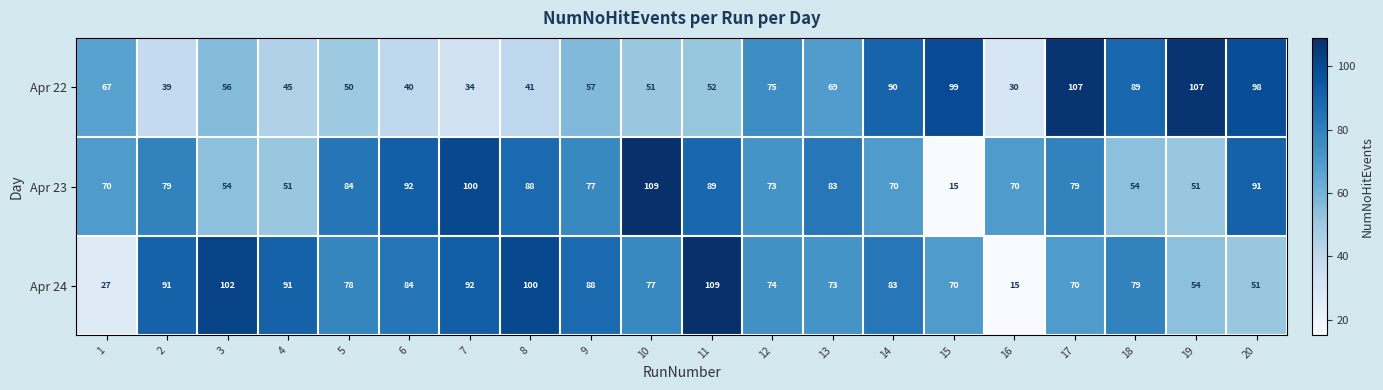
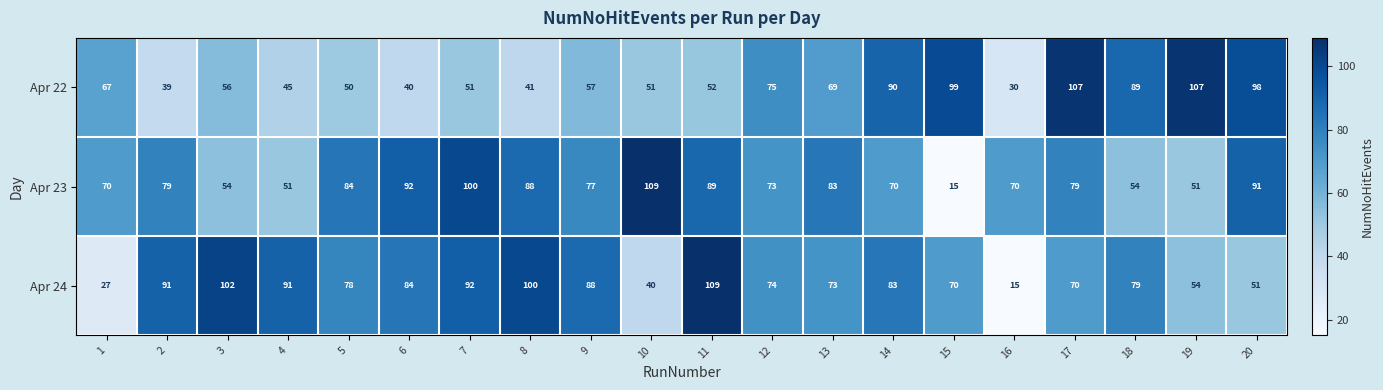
Apr 22, 7: 34 -> 51
Apr 24, 10: 77 -> 40
